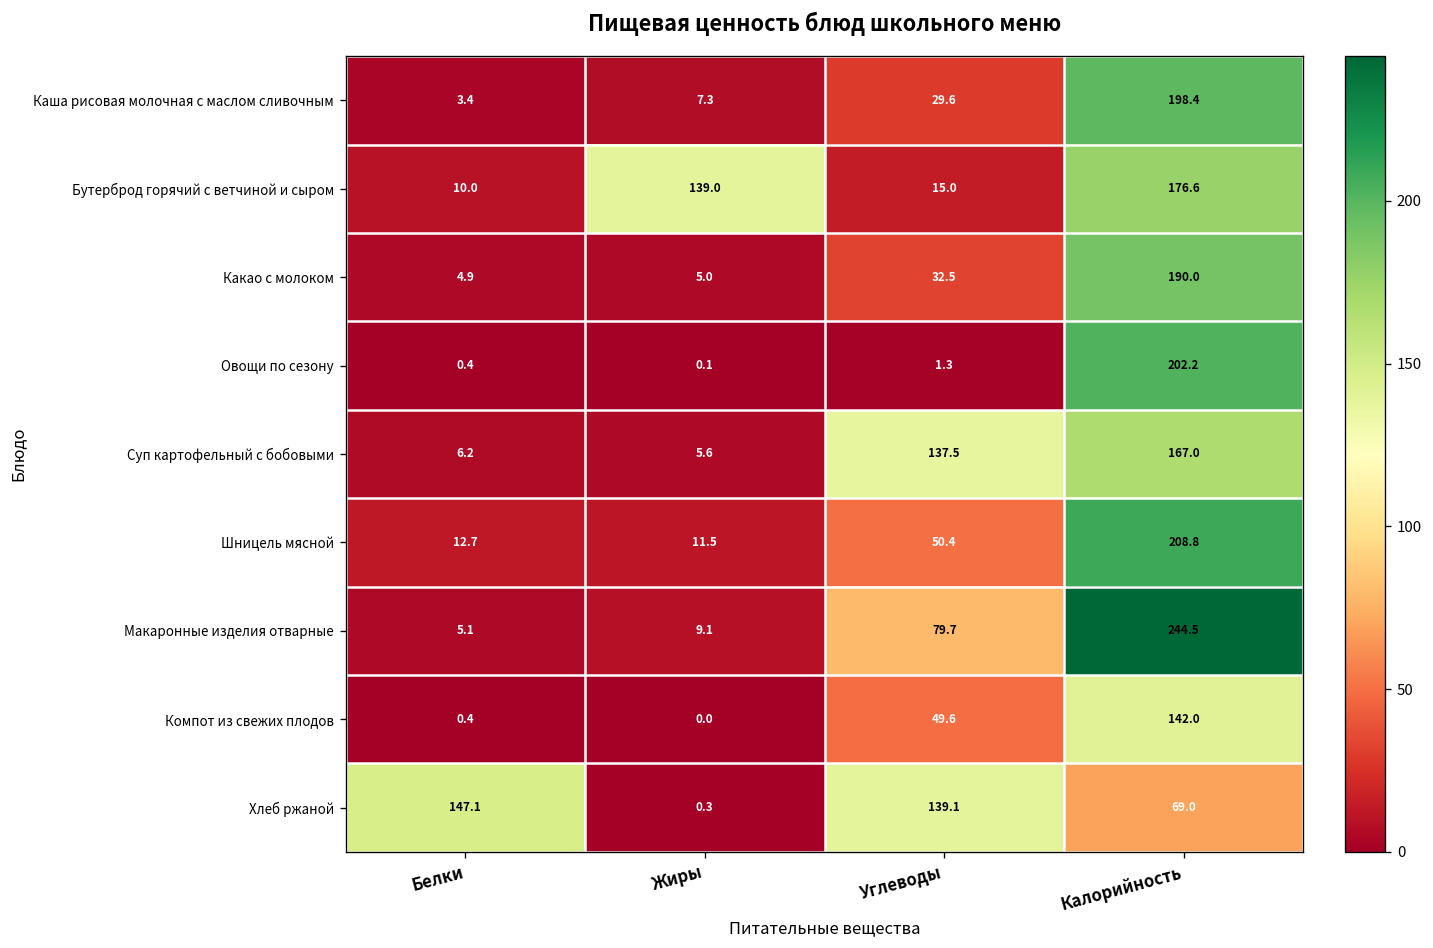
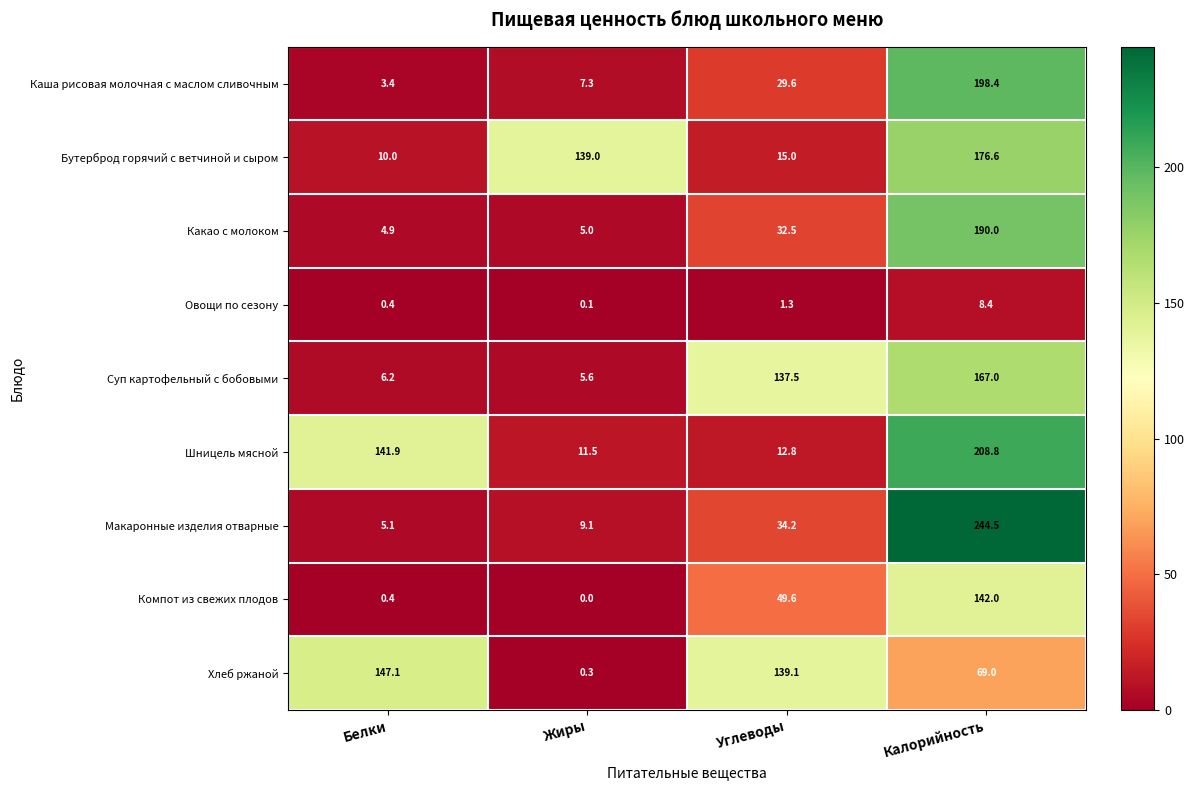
Овощи по сезону, Калорийность: 202.2 -> 8.4
Шницель мясной, Белки: 12.7 -> 141.9
Шницель мясной, Углеводы: 50.4 -> 12.8
Макаронные изделия отварные, Углеводы: 79.7 -> 34.2
